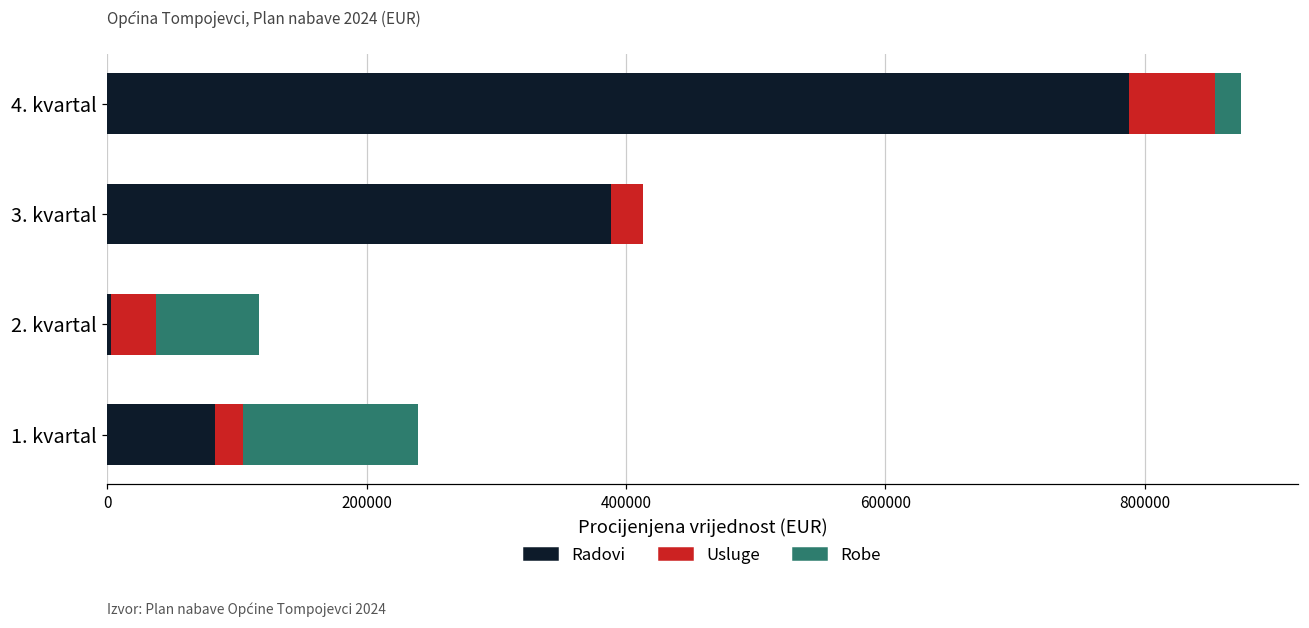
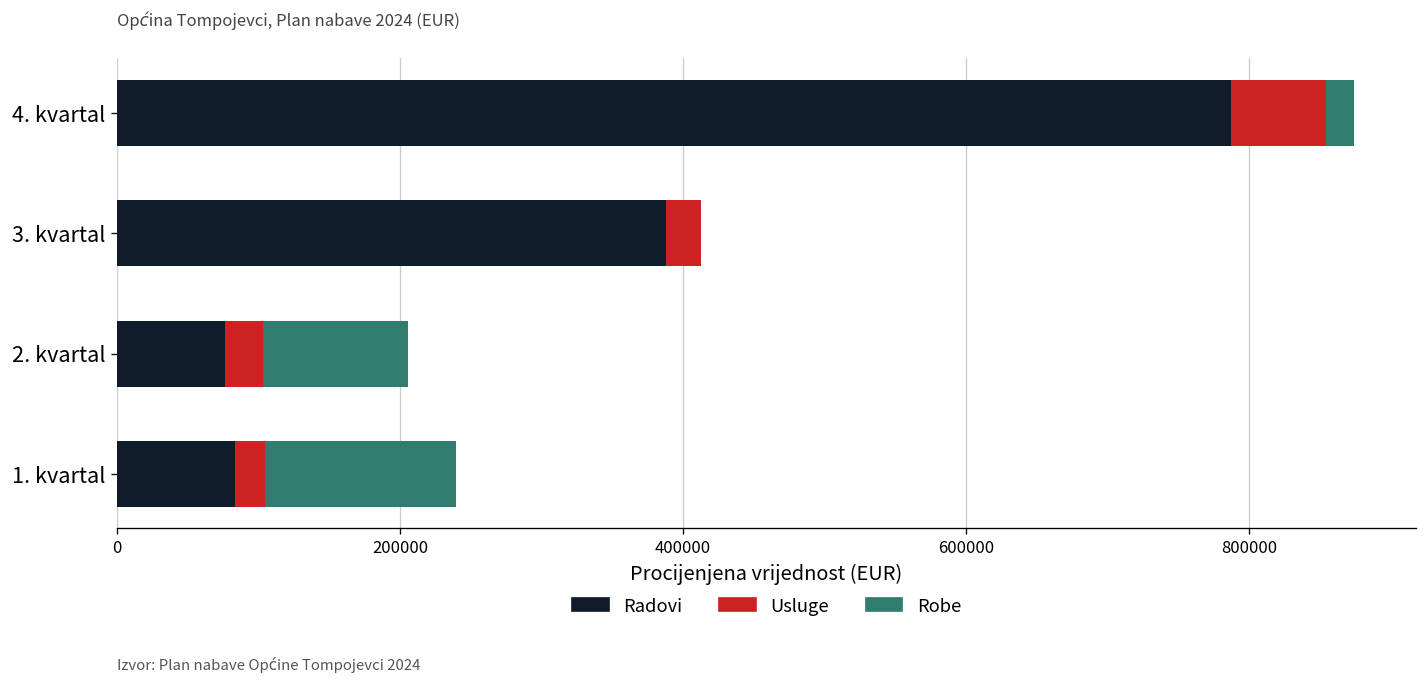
Radovi, 2. kvartal: 3000 -> 76000
Usluge, 2. kvartal: 35000 -> 27000
Robe, 2. kvartal: 79000 -> 102000
